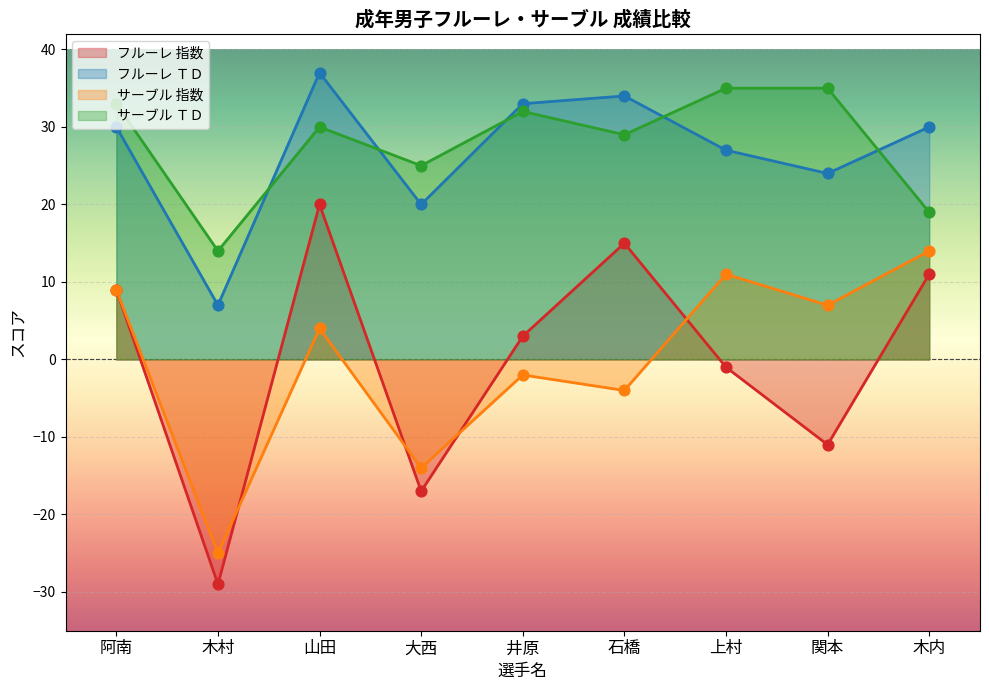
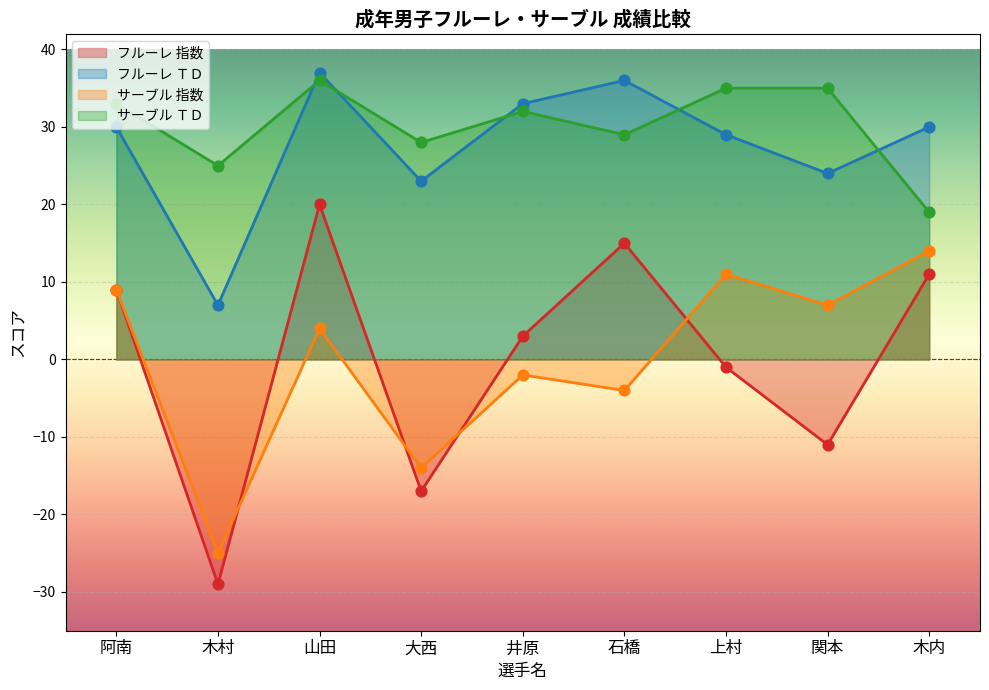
サーブル ＴＤ, 木村: 14 -> 25
サーブル ＴＤ, 山田: 30 -> 36
フルーレ ＴＤ, 大西: 20 -> 23
サーブル ＴＤ, 大西: 25 -> 28
フルーレ ＴＤ, 石橋: 34 -> 36
フルーレ ＴＤ, 上村: 27 -> 29
